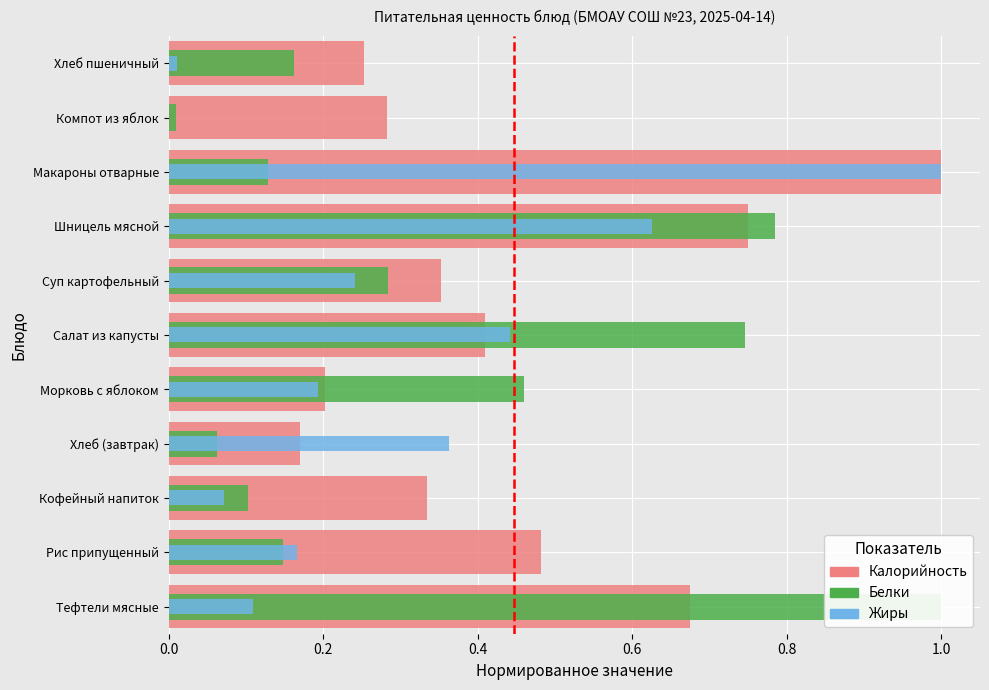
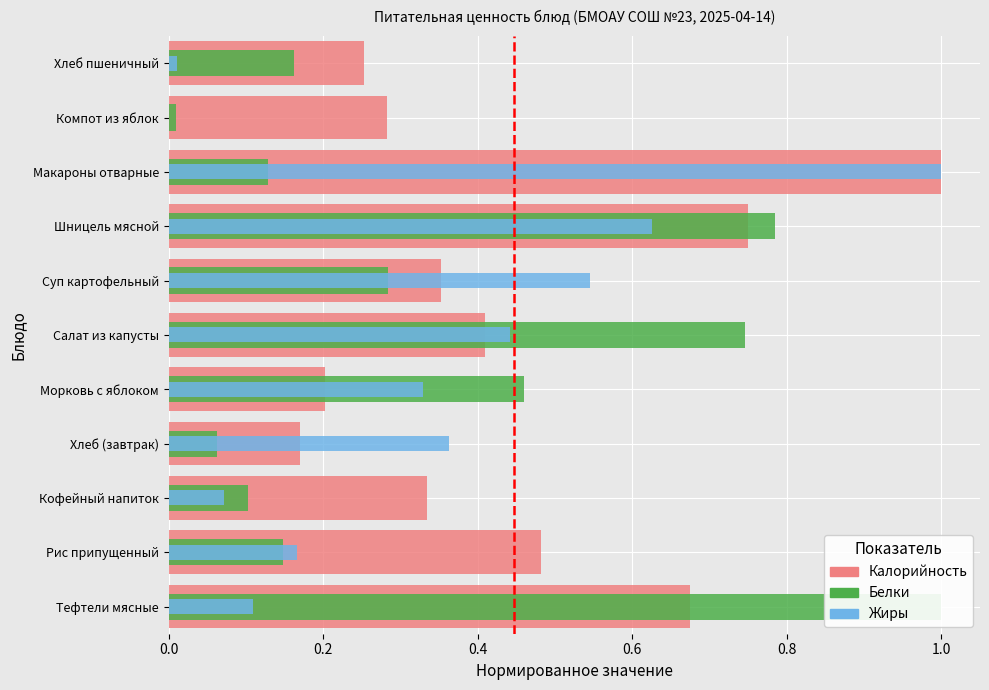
Жиры, Суп картофельный: 0.24 -> 0.55
Жиры, Морковь с яблоком: 0.19 -> 0.33
